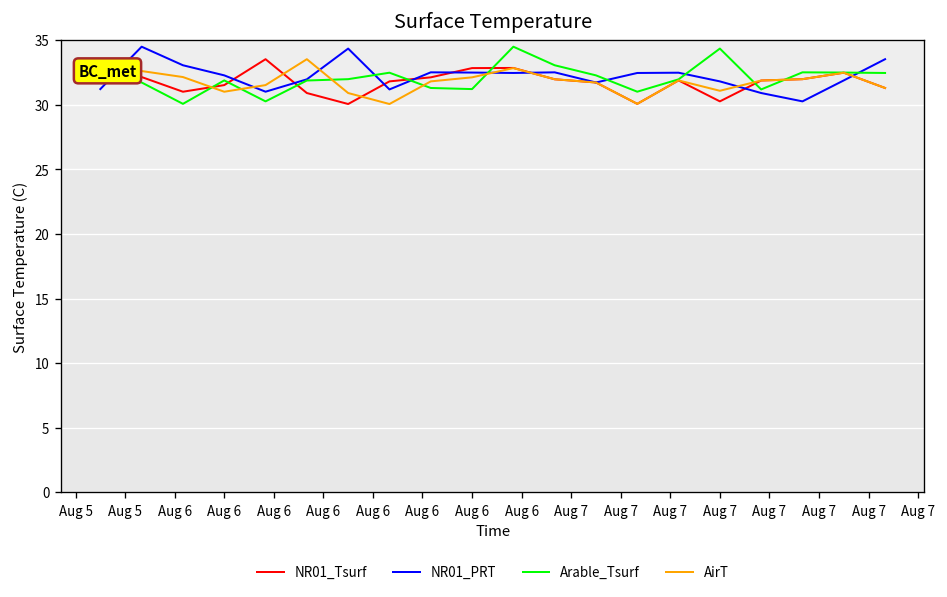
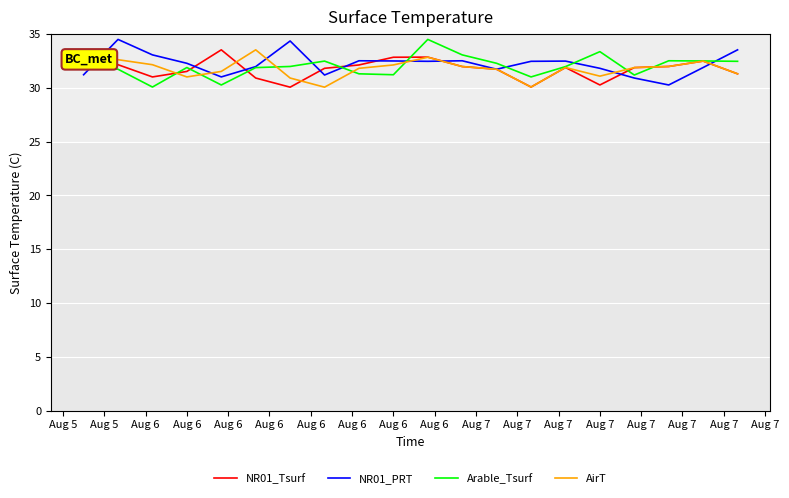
Arable_Tsurf, Aug 7: 34.4 -> 33.4
